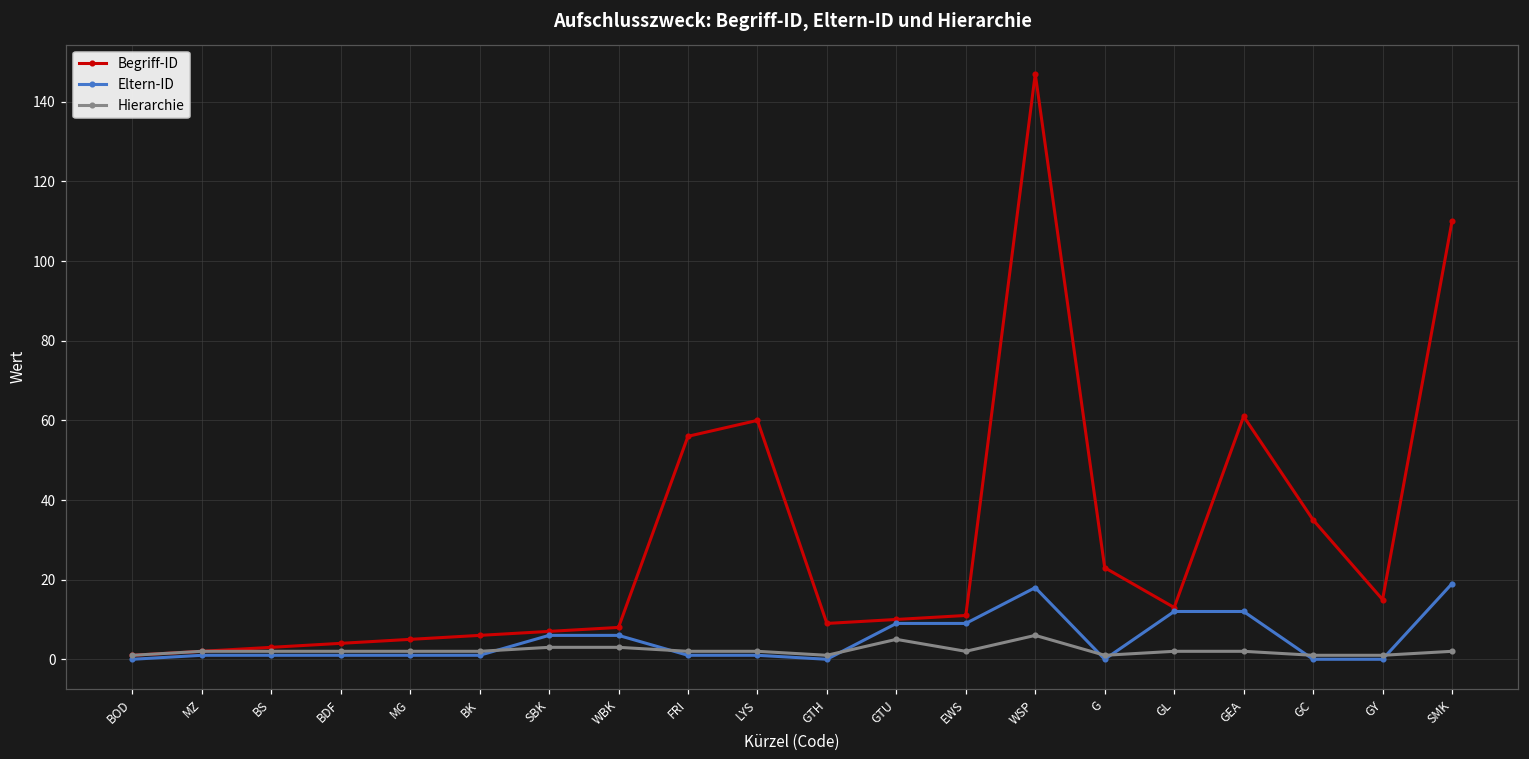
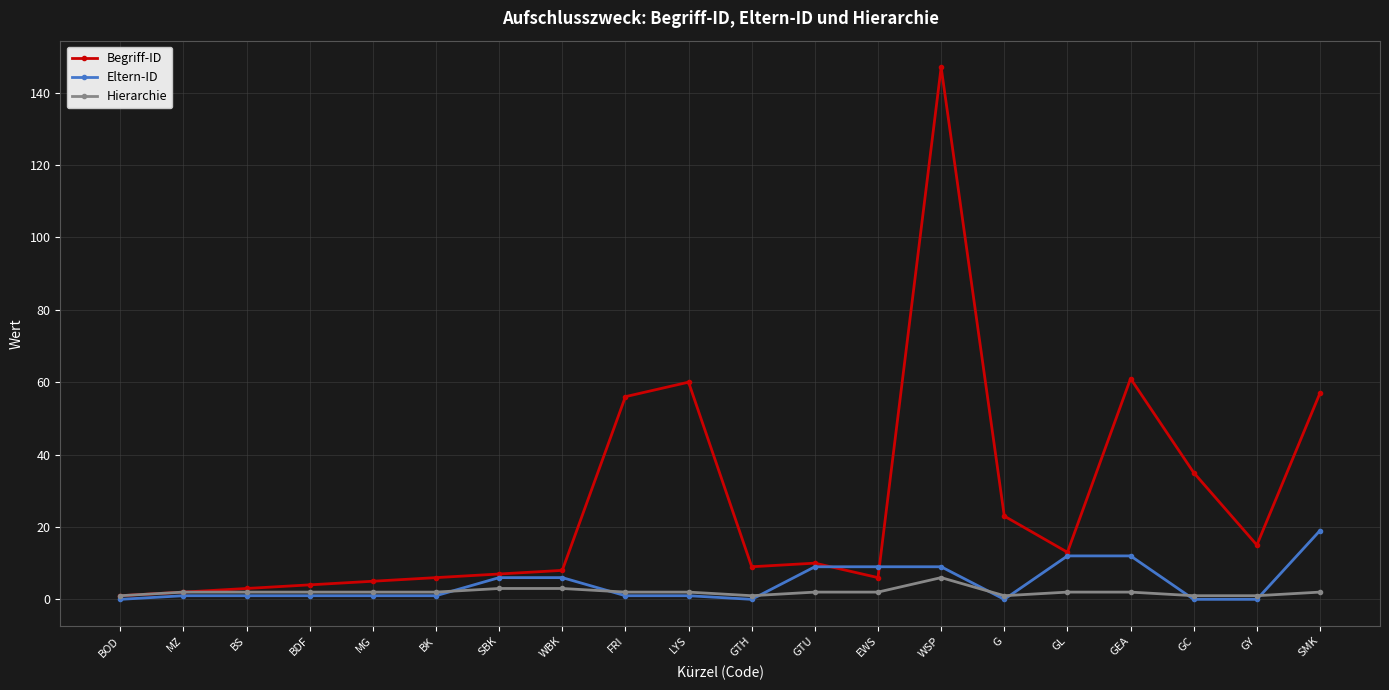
Hierarchie, GTU: 5 -> 2
Begriff-ID, EWS: 11 -> 6
Eltern-ID, WSP: 18 -> 9
Begriff-ID, SMK: 110 -> 57
